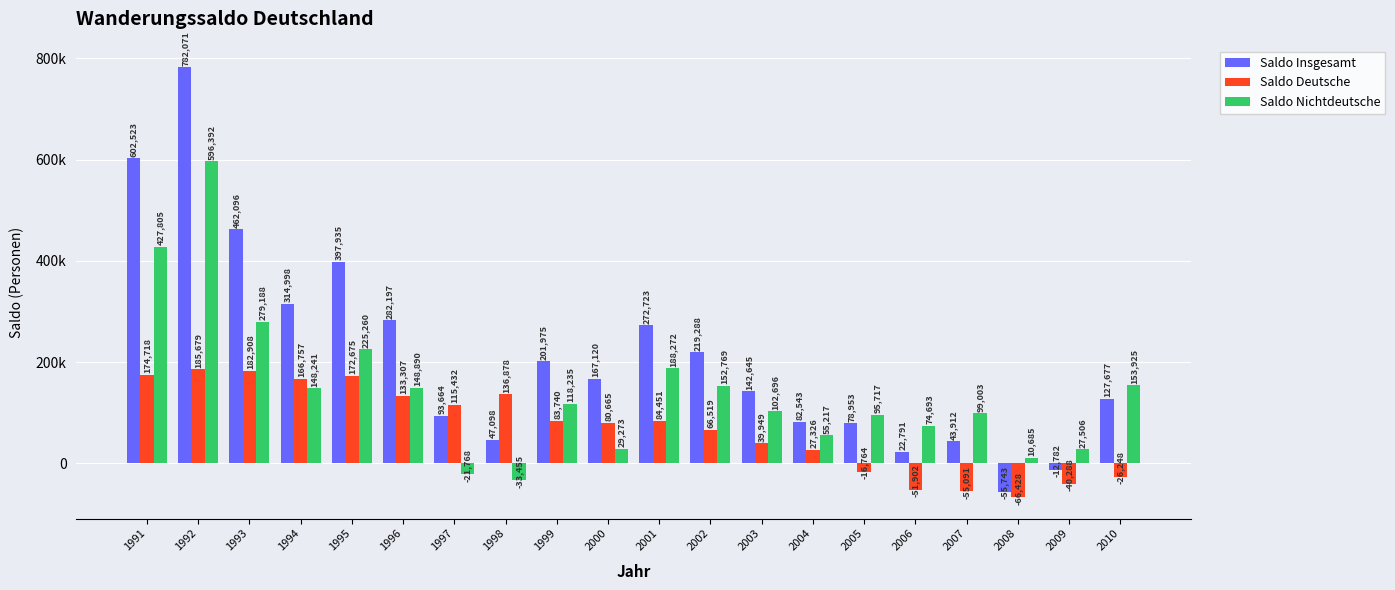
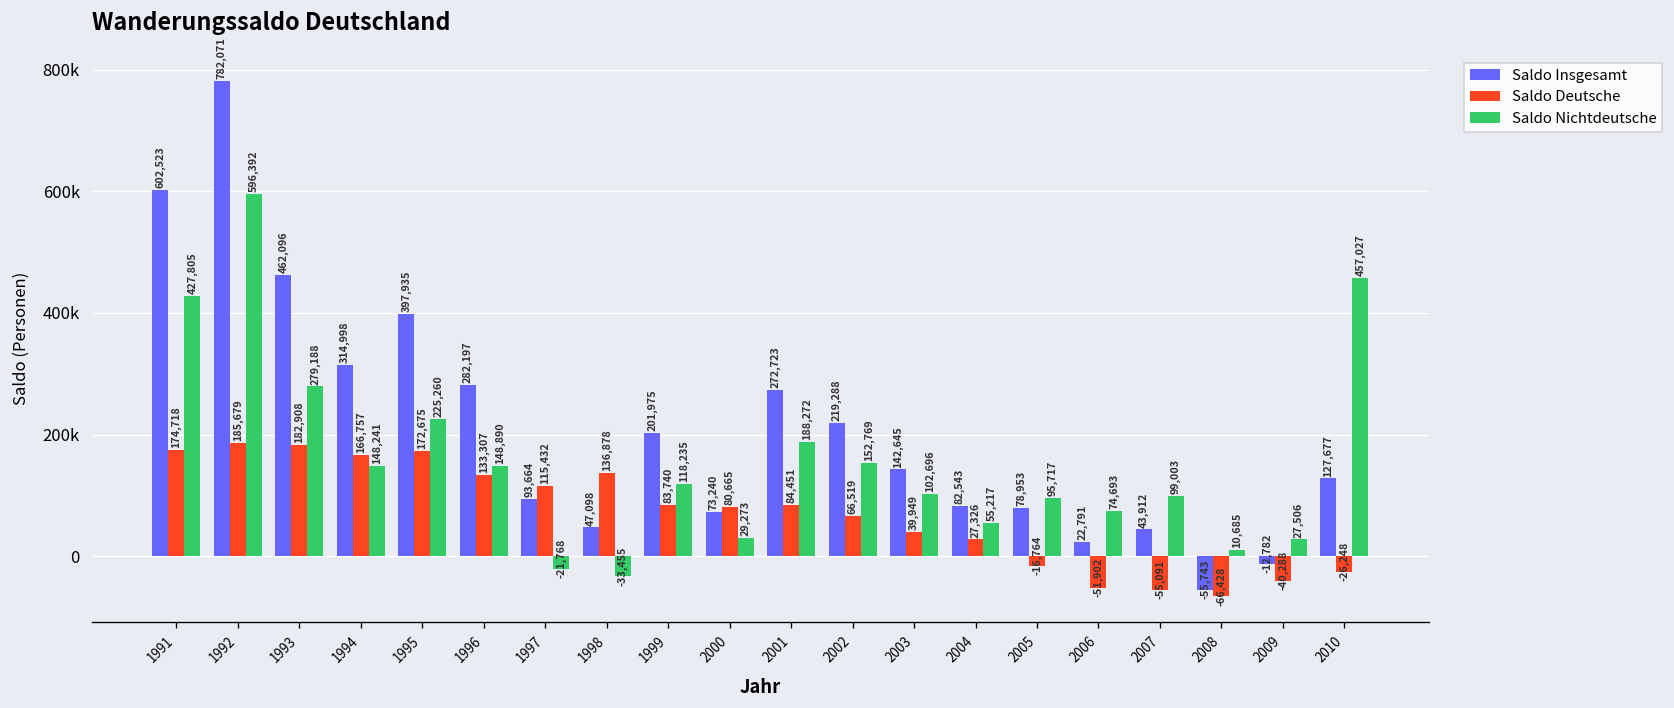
Saldo Insgesamt, 2000: 167,120 -> 73,240
Saldo Nichtdeutsche, 2010: 153,925 -> 457,027
